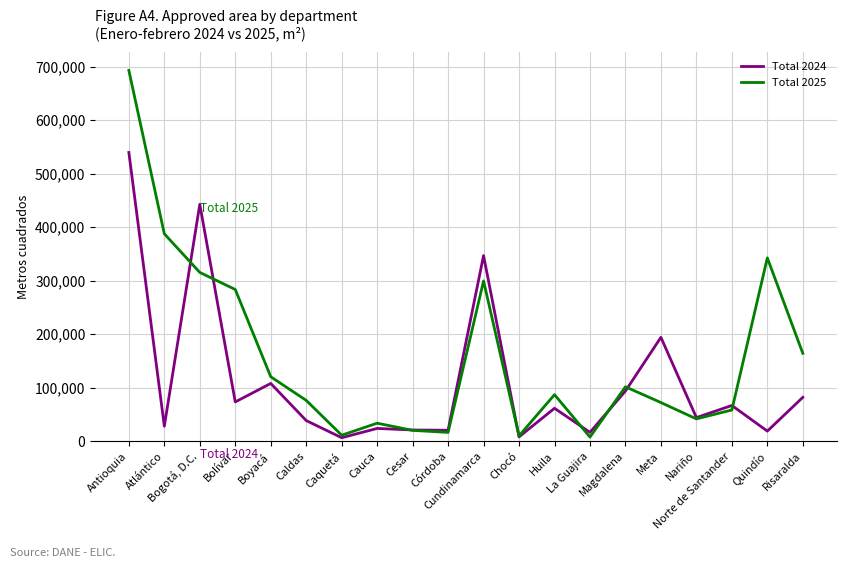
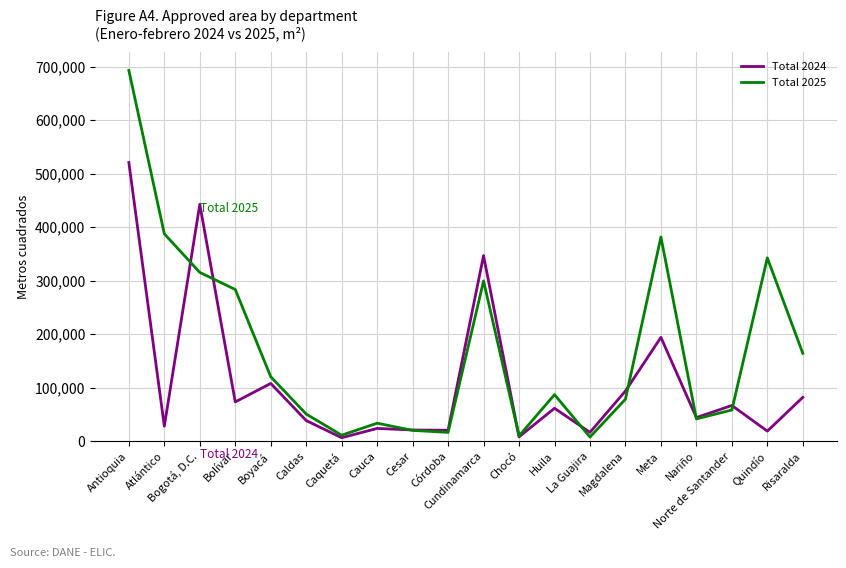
Total 2024, Antioquia: 540,000 -> 520,000
Total 2025, Caldas: 80,000 -> 50,000
Total 2025, Magdalena: 100,000 -> 80,000
Total 2025, Meta: 70,000 -> 380,000
